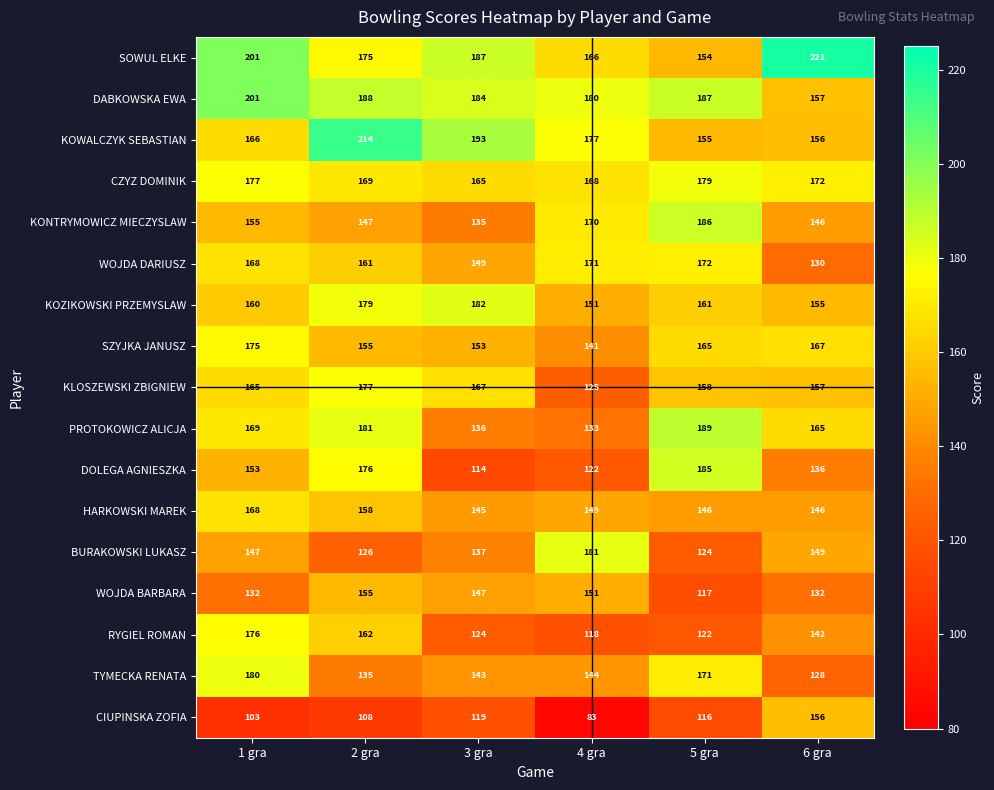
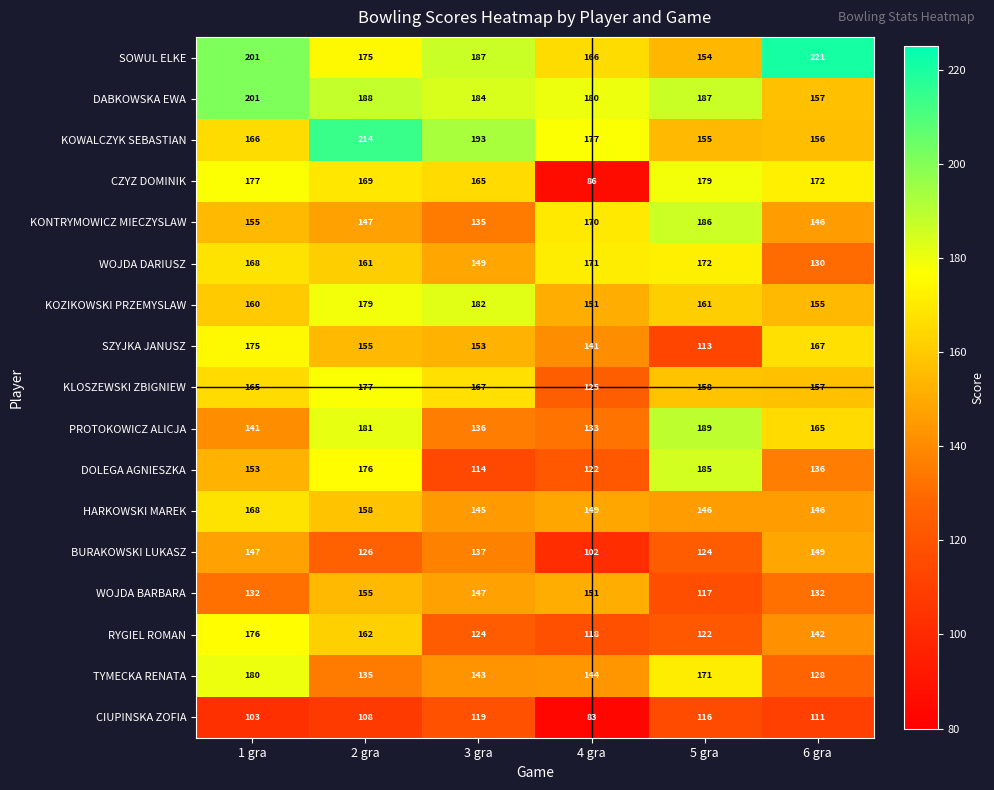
CZYZ DOMINIK, 4 gra: 168 -> 86
SZYJKA JANUSZ, 5 gra: 165 -> 113
PROTOKOWICZ ALICJA, 1 gra: 169 -> 141
BURAKOWSKI LUKASZ, 4 gra: 181 -> 102
CIUPINSKA ZOFIA, 6 gra: 156 -> 111
